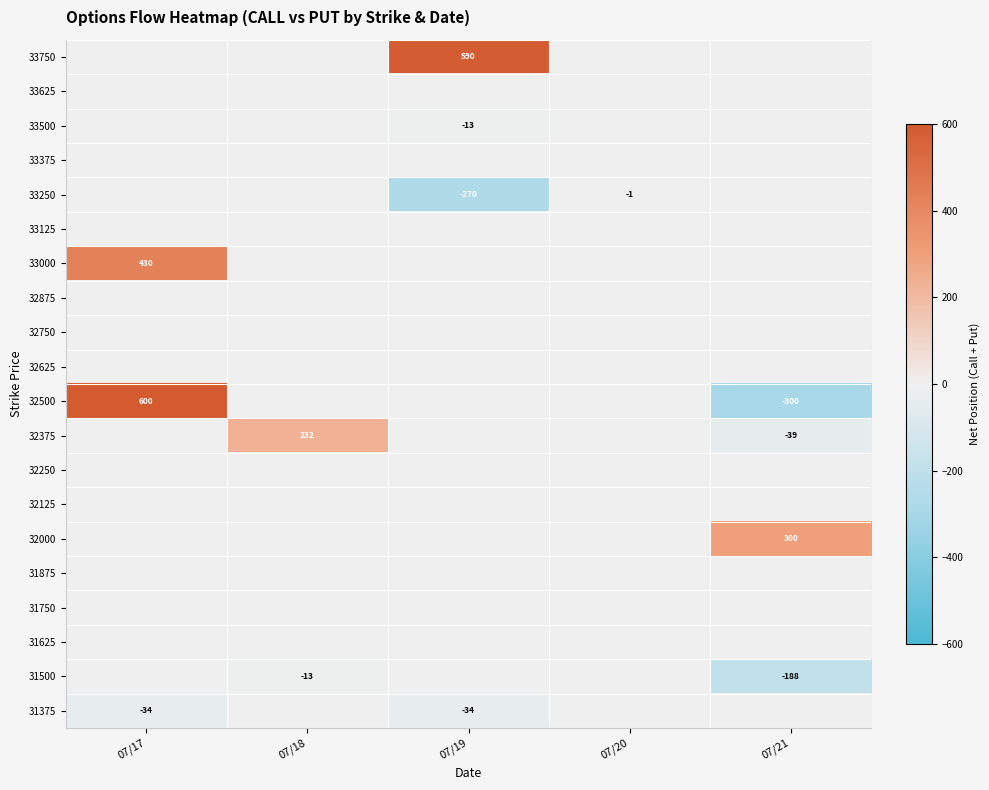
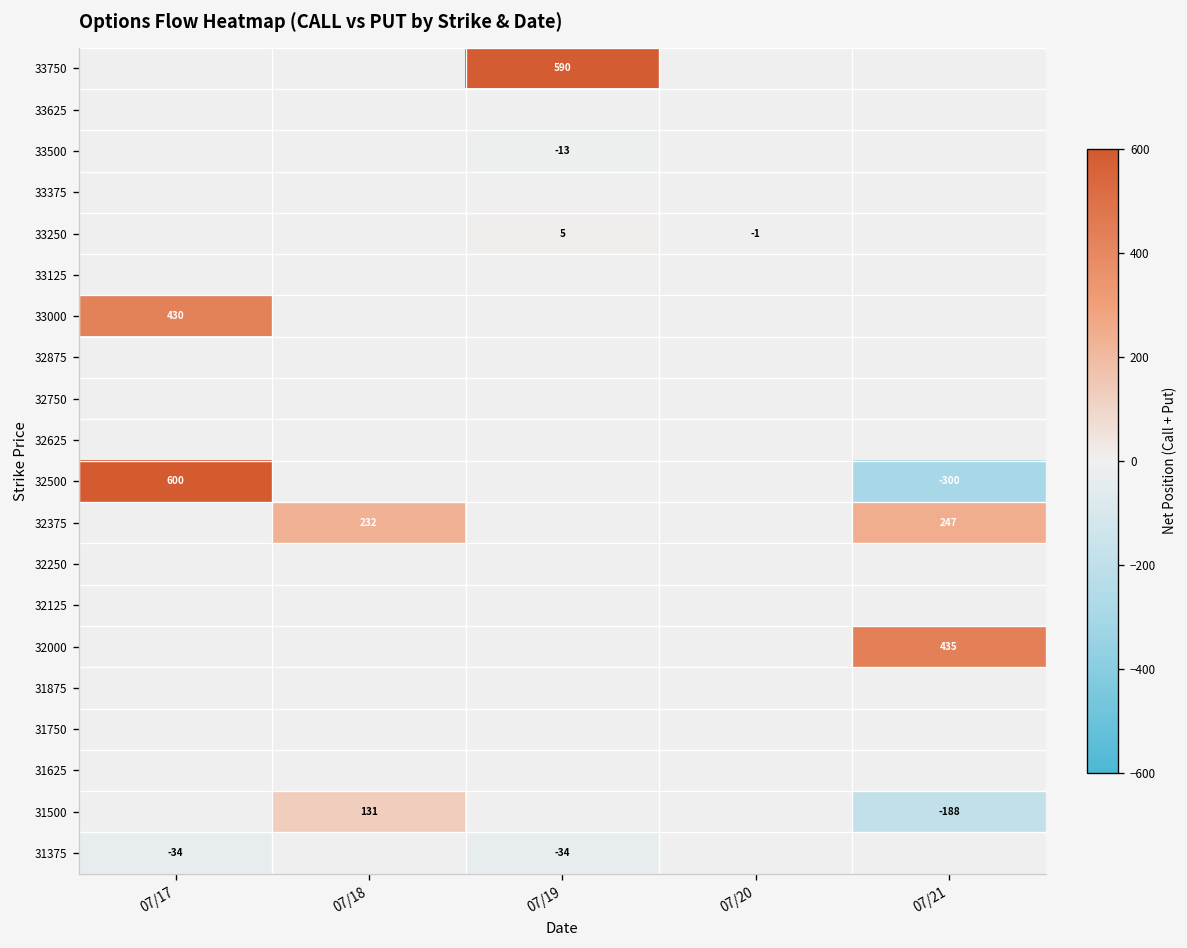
33250, 07/19: -270 -> 5
32375, 07/21: -39 -> 247
32000, 07/21: 300 -> 435
31500, 07/18: -13 -> 131
